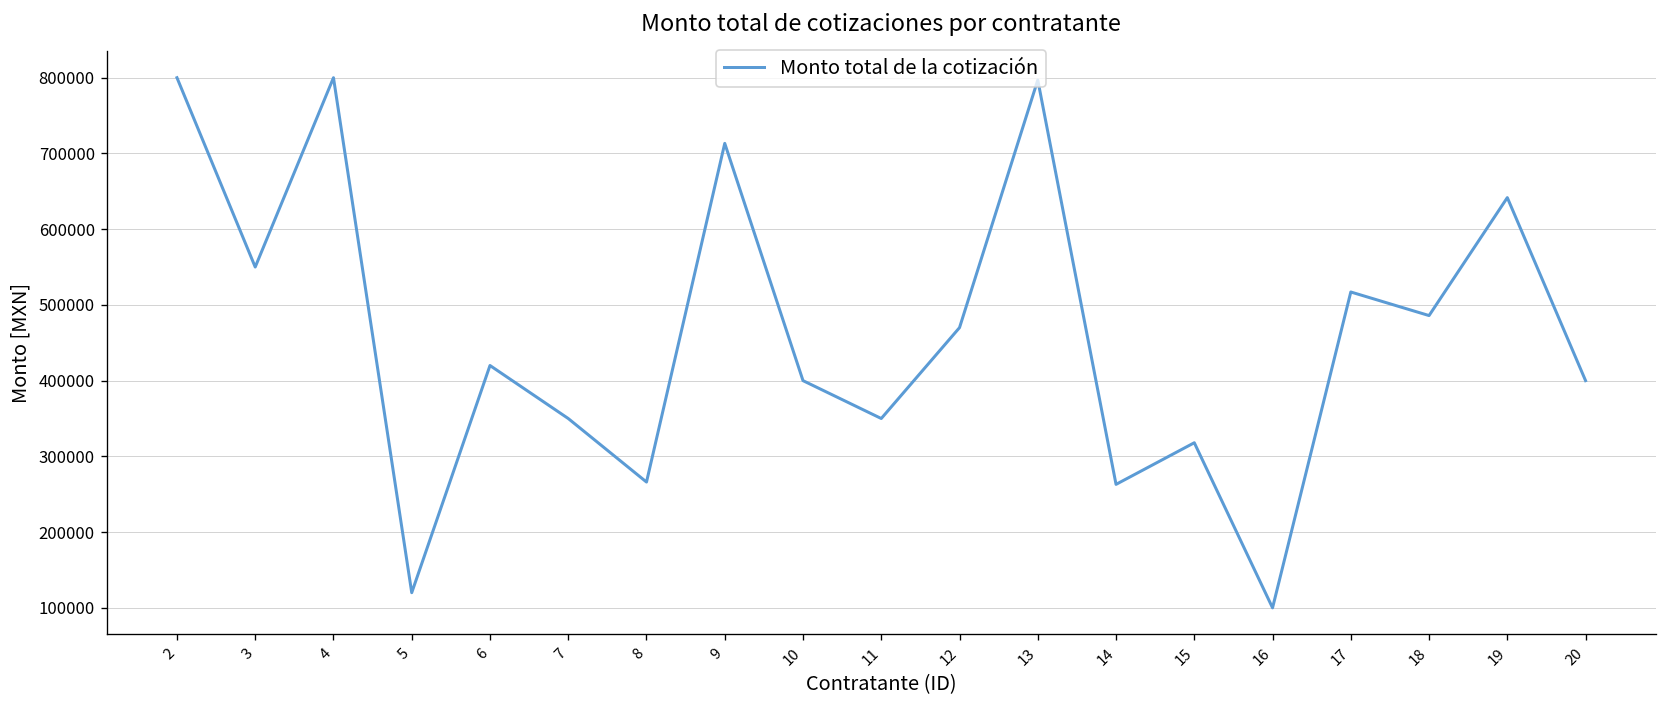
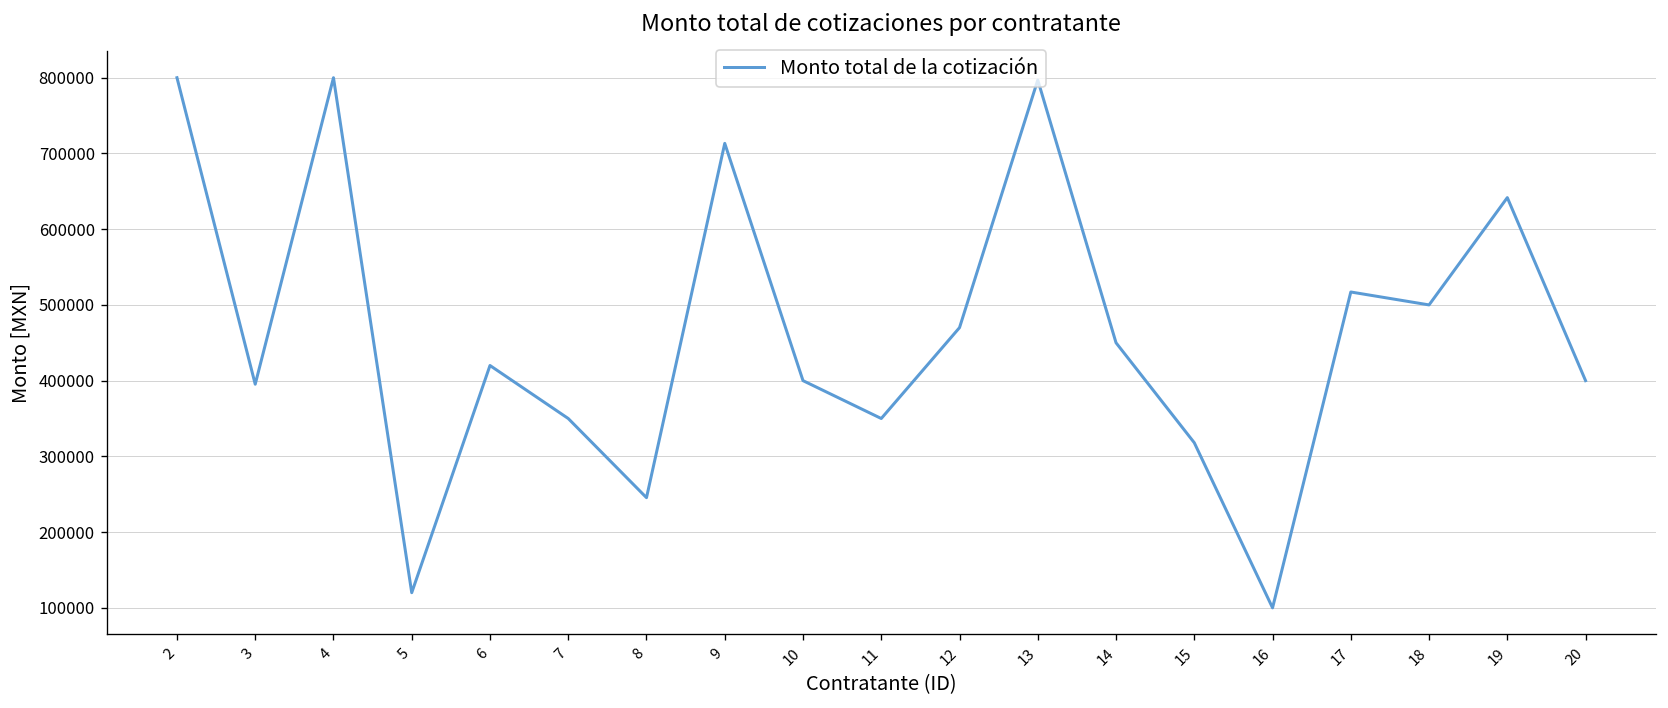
3: 550000 -> 400000
8: 270000 -> 250000
14: 260000 -> 450000
18: 490000 -> 500000
